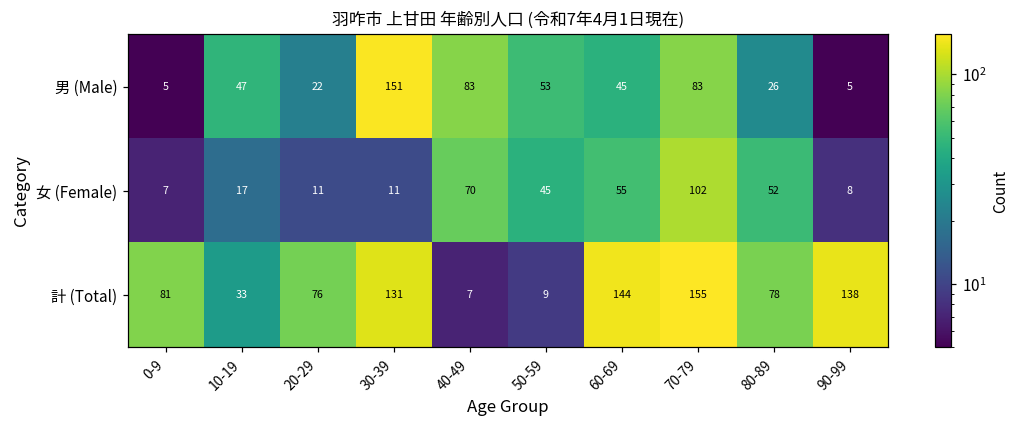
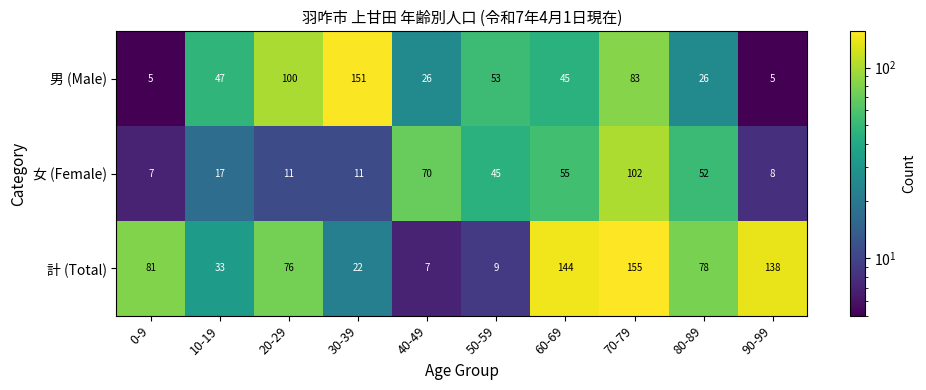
男 (Male), 20-29: 22 -> 100
男 (Male), 40-49: 83 -> 26
計 (Total), 30-39: 131 -> 22
